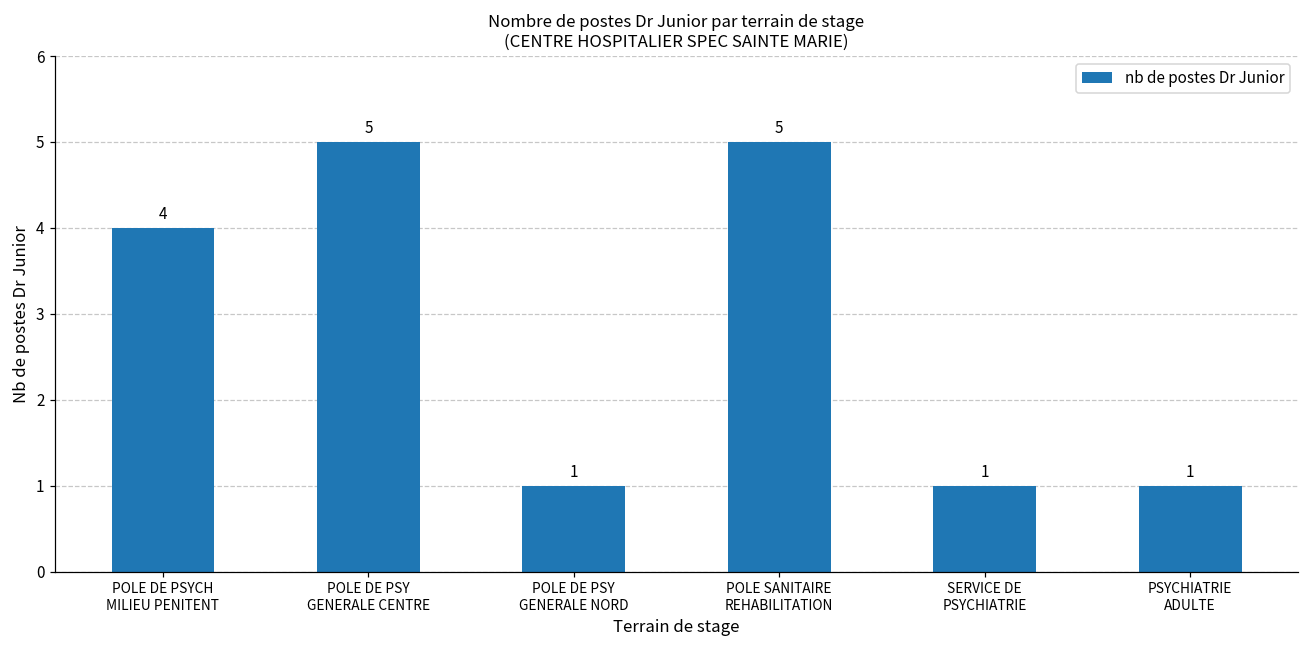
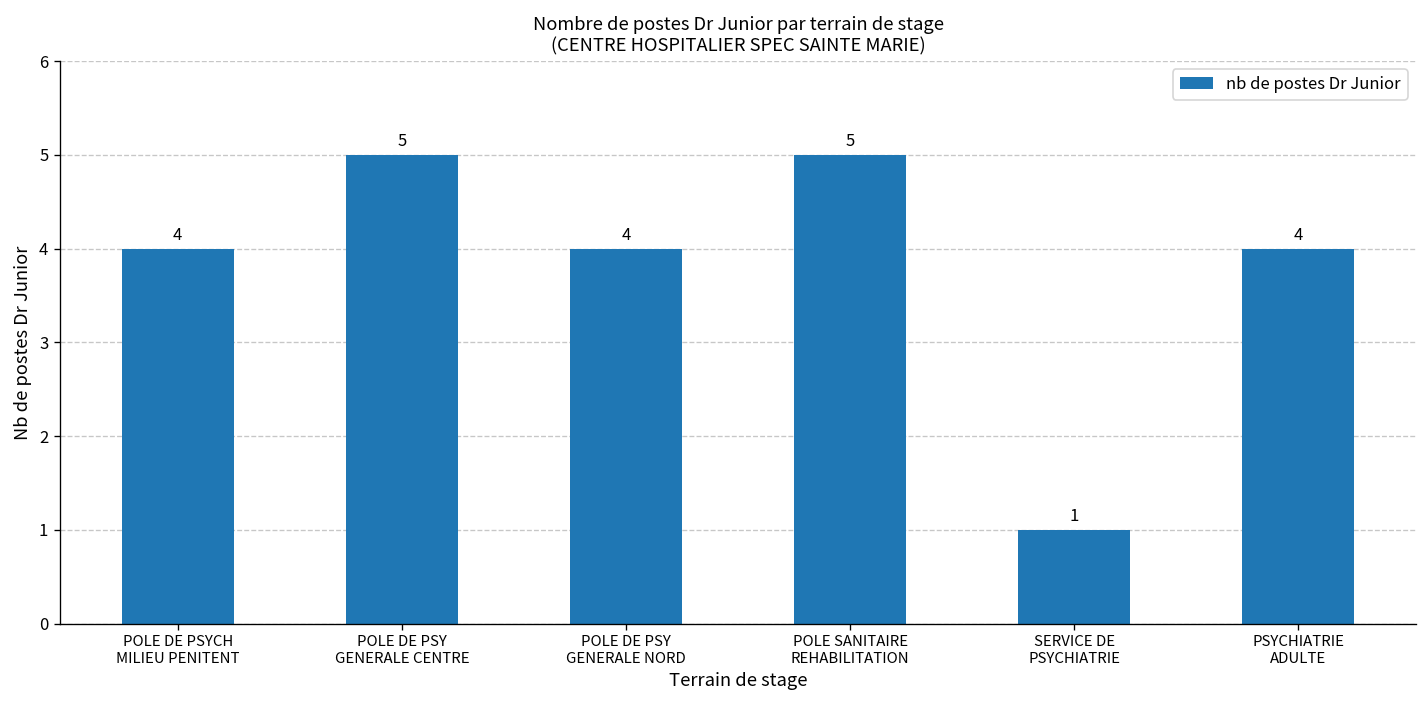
POLE DE PSY GENERALE NORD: 1 -> 4
PSYCHIATRIE ADULTE: 1 -> 4
